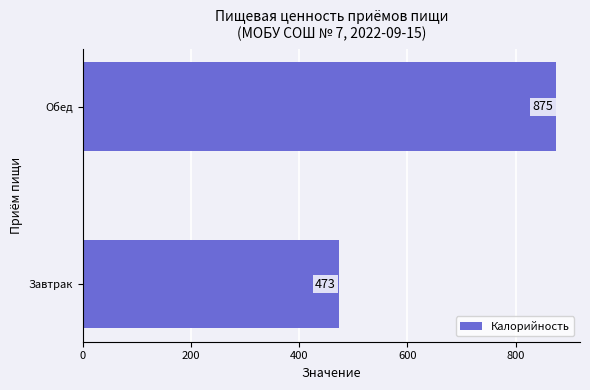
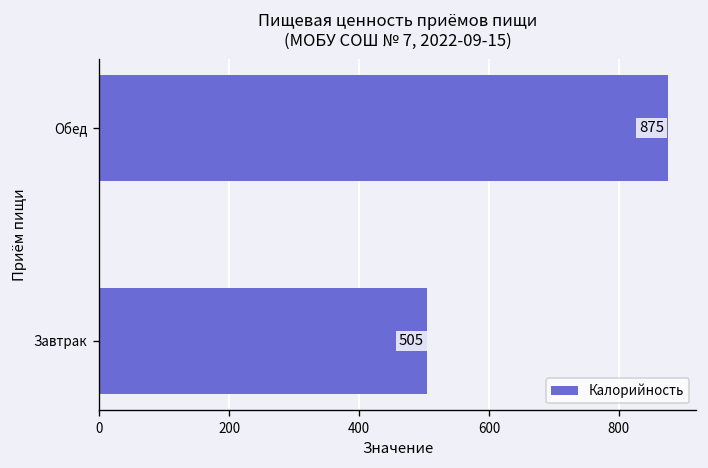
Завтрак: 473 -> 505
